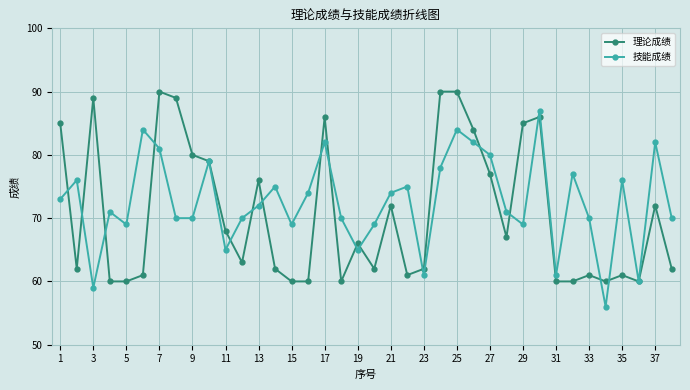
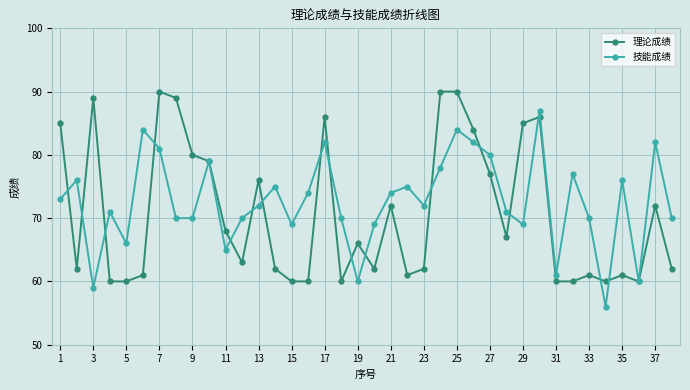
技能成绩, 5: 69 -> 66
技能成绩, 19: 65 -> 60
技能成绩, 23: 61 -> 72
